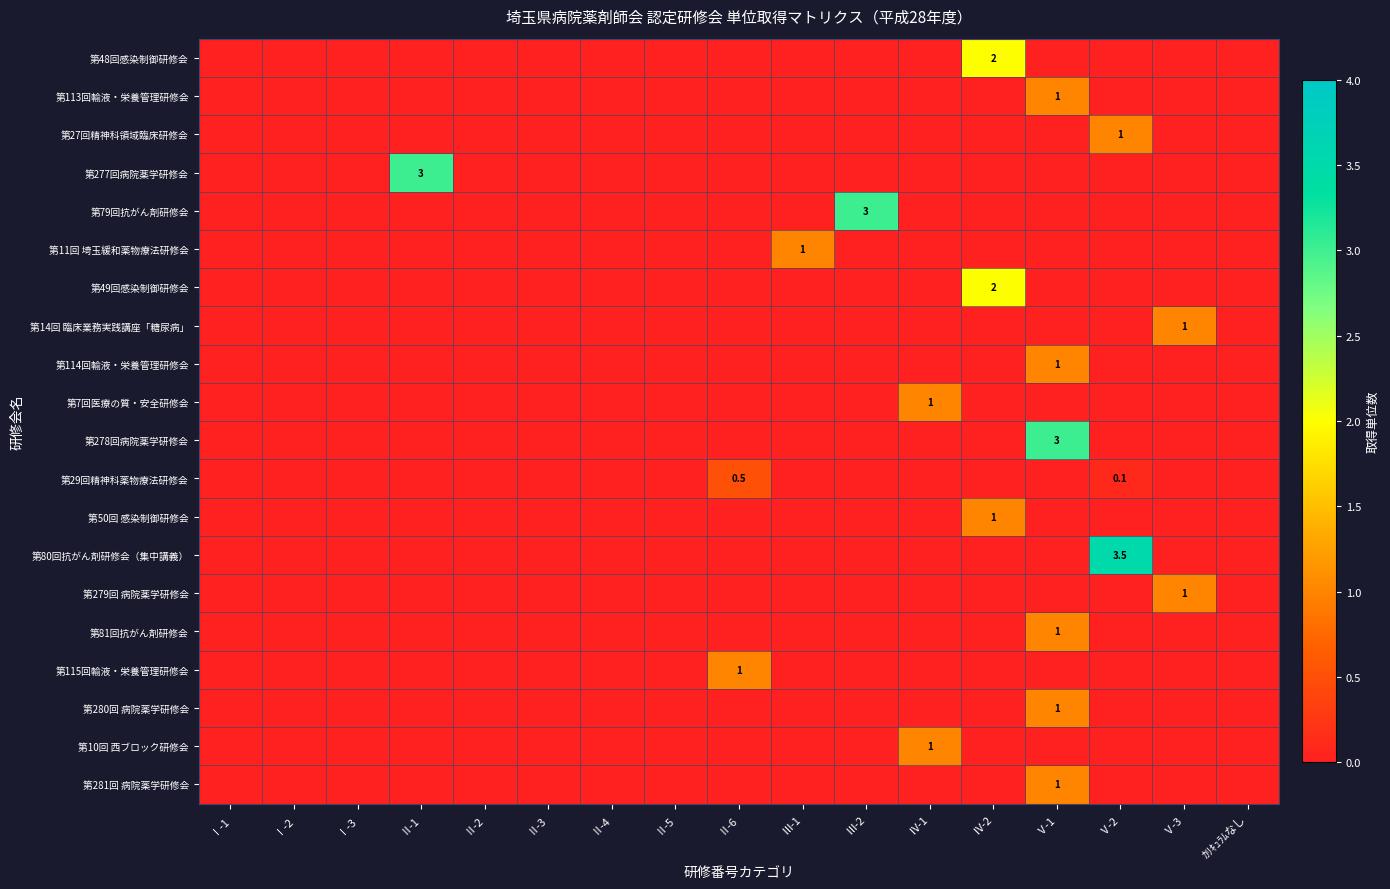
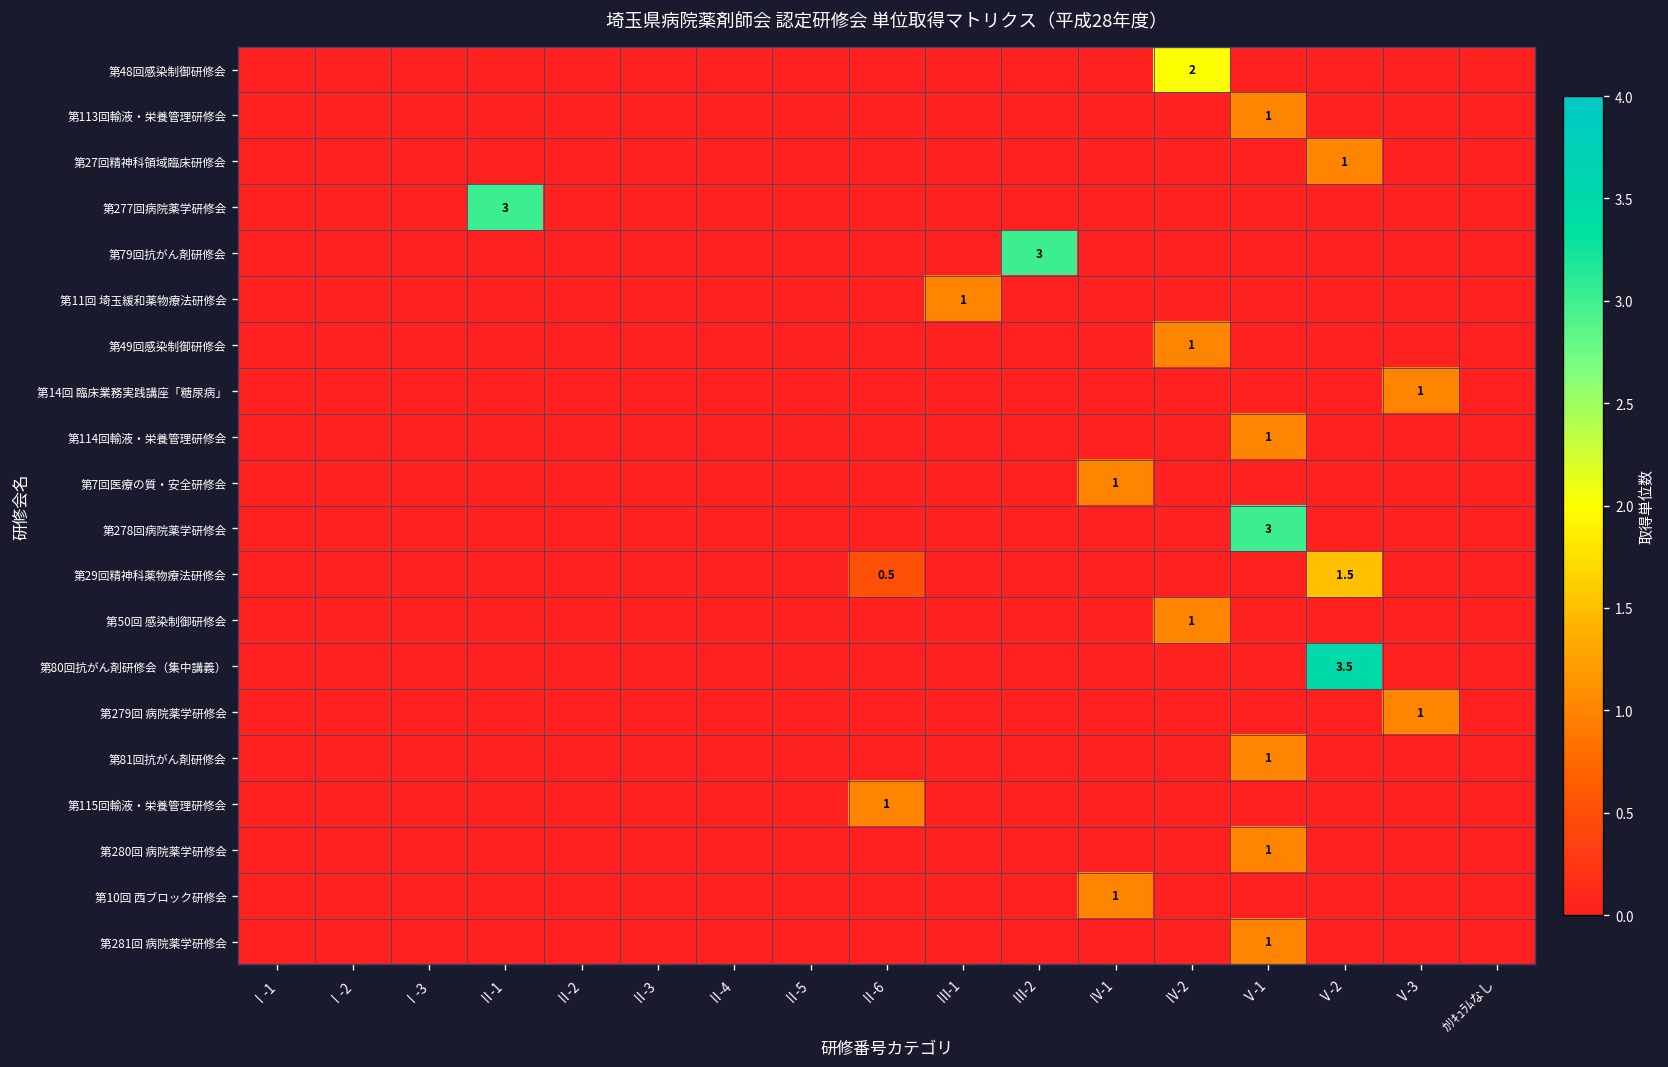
第49回感染制御研修会, Ⅳ-2: 2 -> 1
第29回精神科薬物療法研修会, Ⅴ-2: 0.1 -> 1.5
